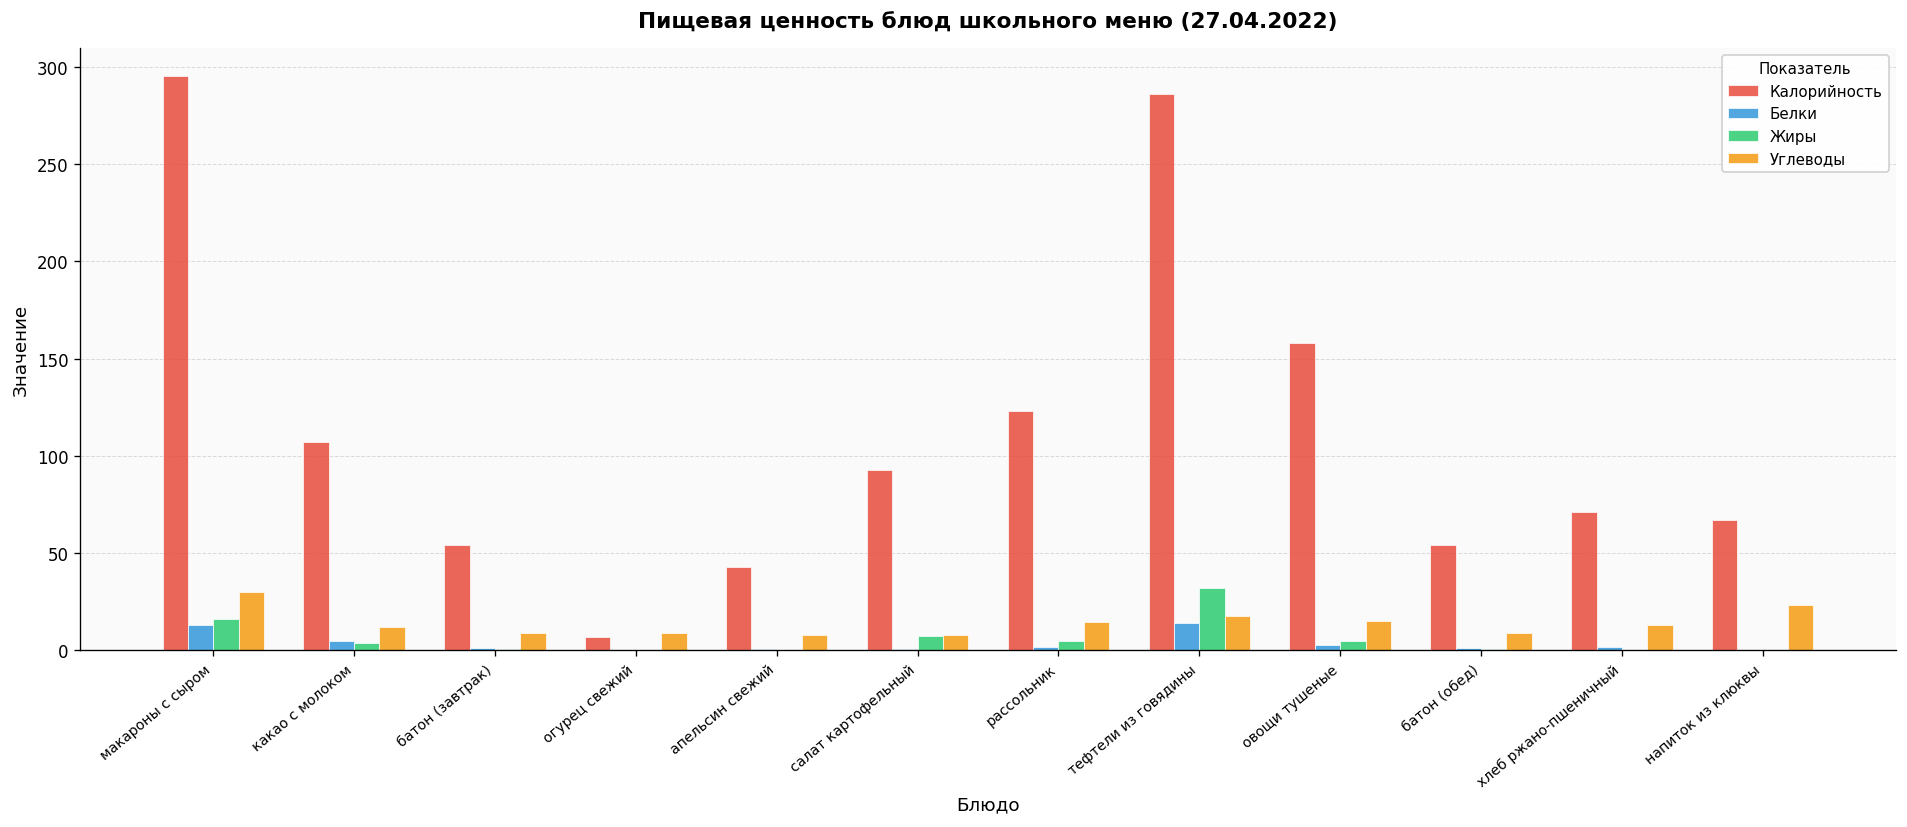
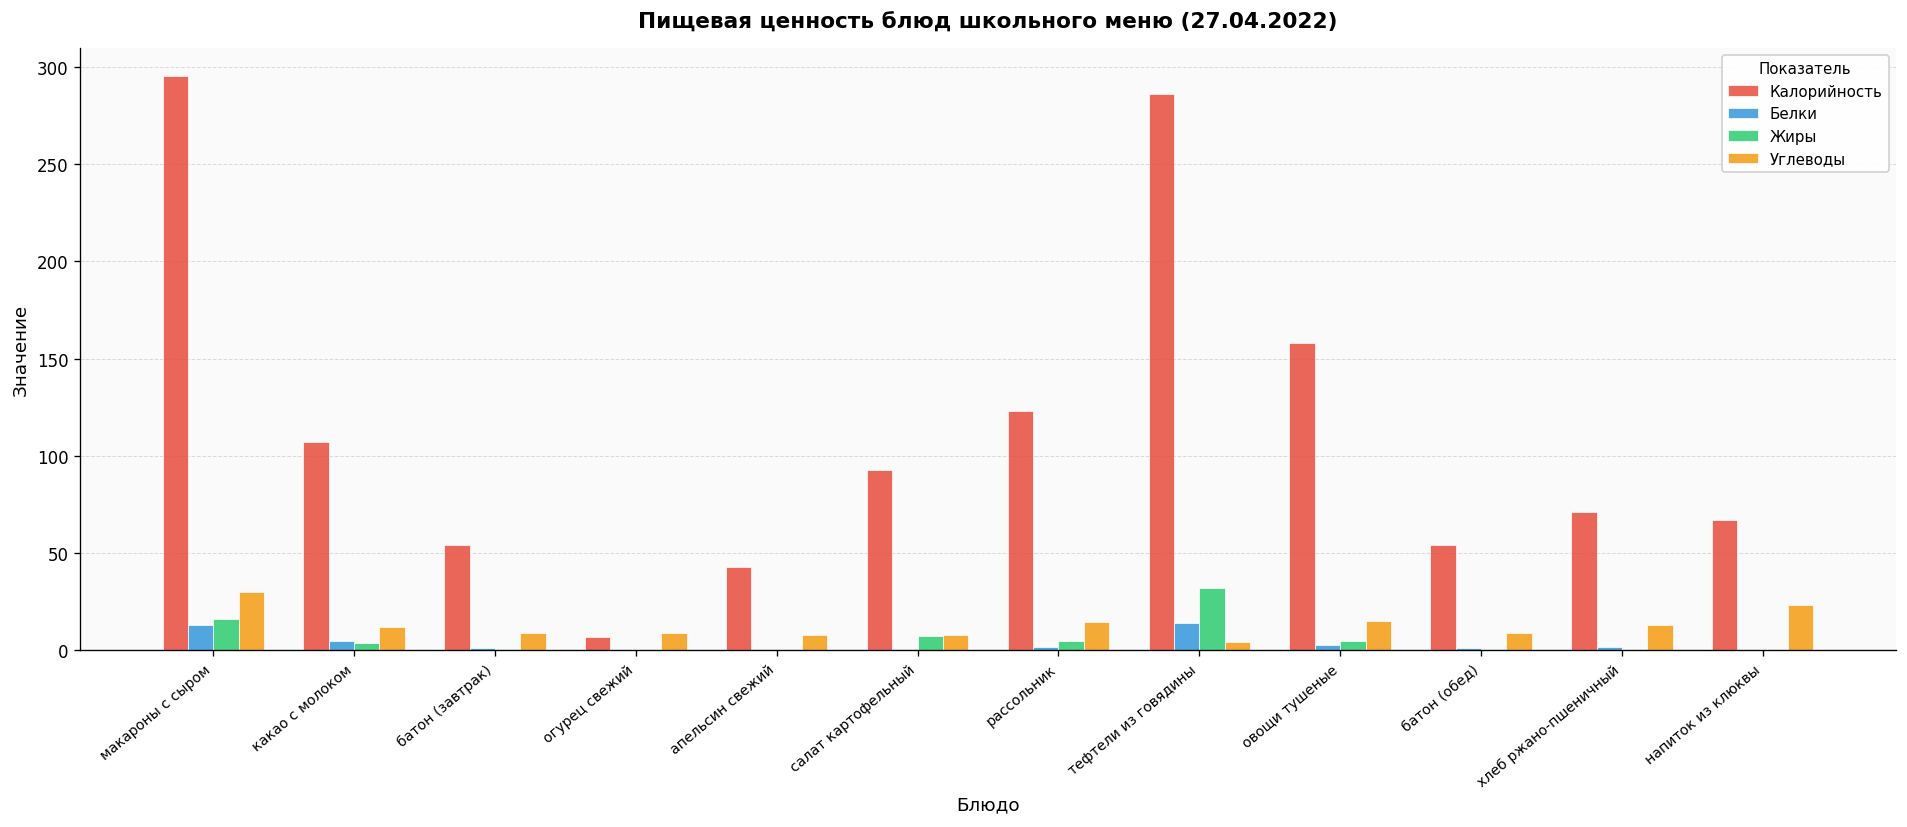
Углеводы, тефтели из говядины: 18 -> 4
